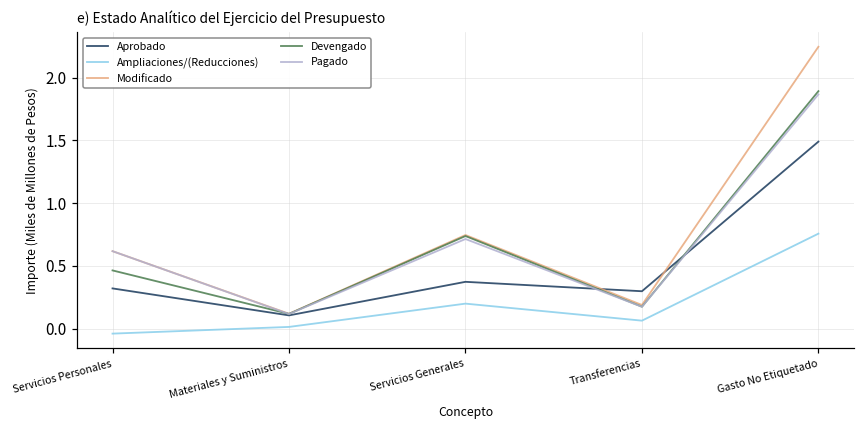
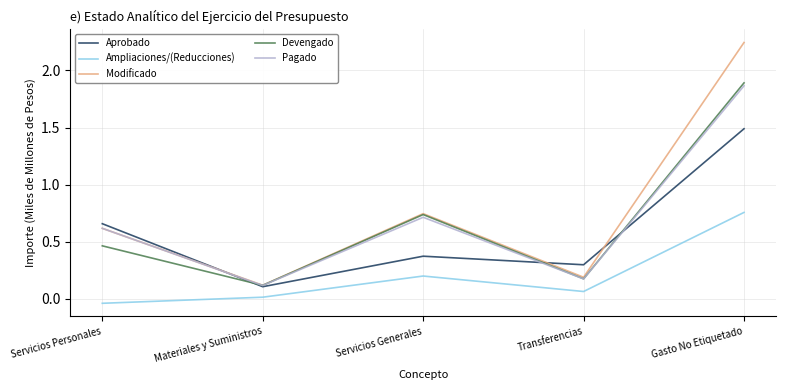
Aprobado, Servicios Personales: 0.32 -> 0.66
